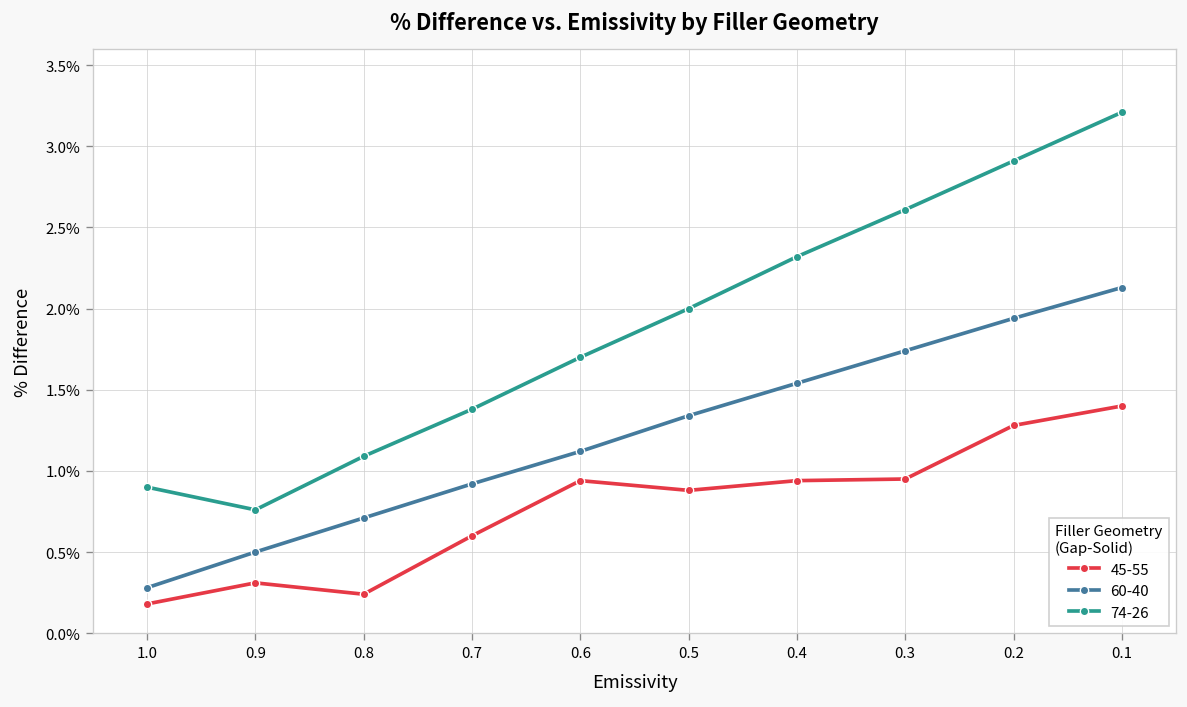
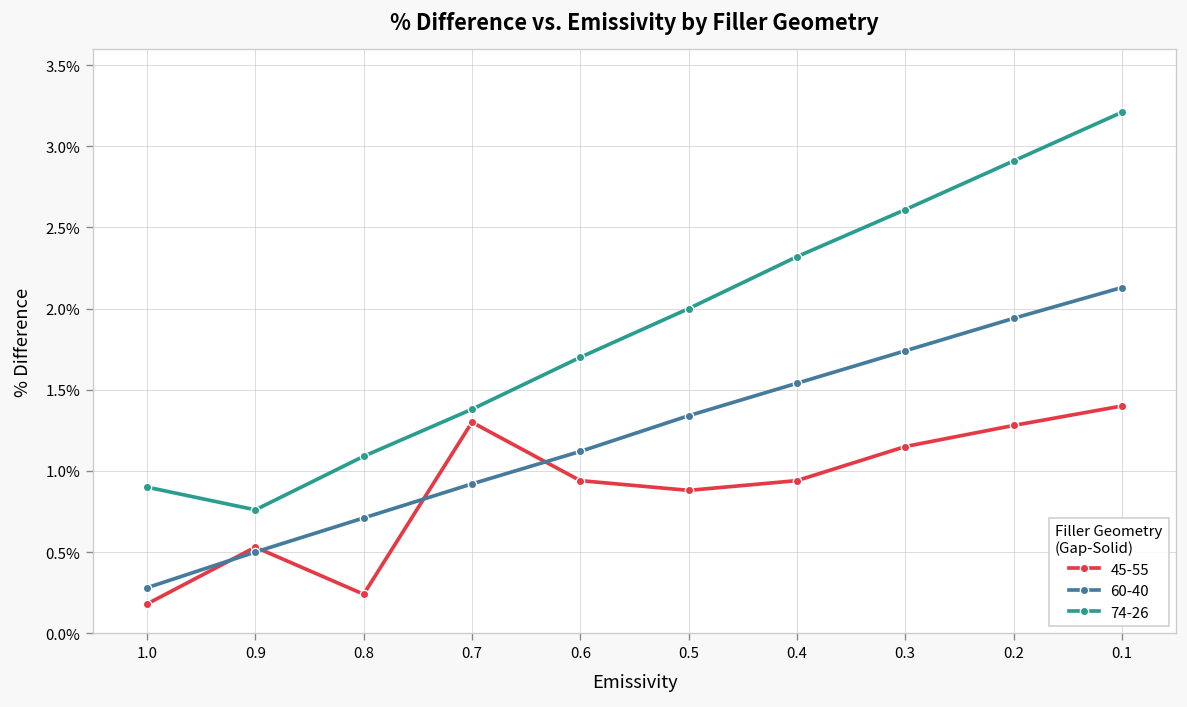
45-55, 0.9: 0.31% -> 0.53%
45-55, 0.7: 0.6% -> 1.3%
45-55, 0.3: 0.95% -> 1.15%
